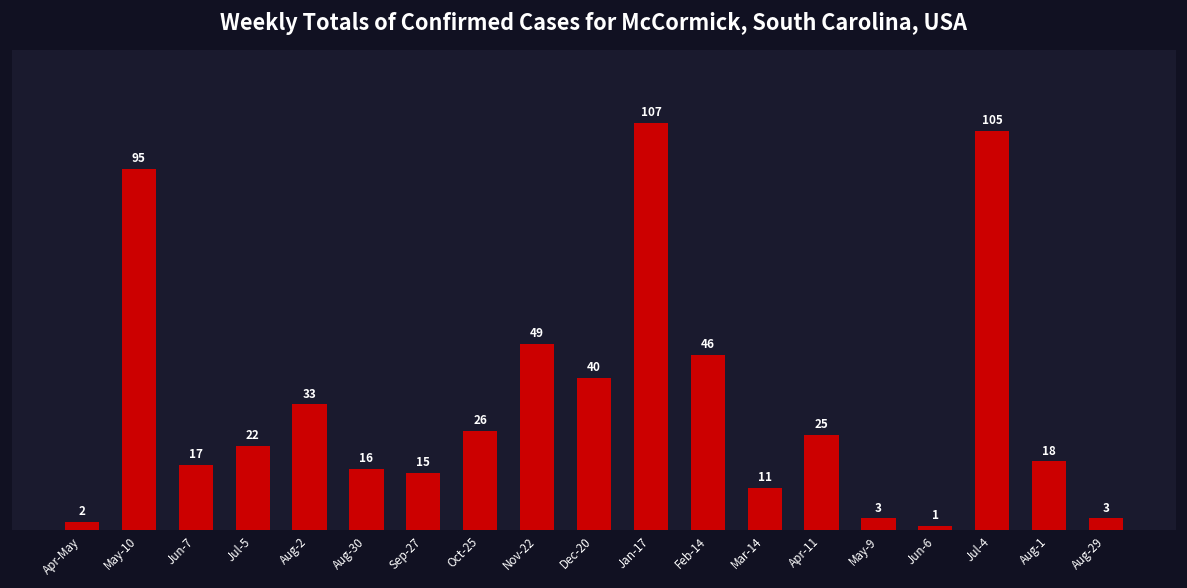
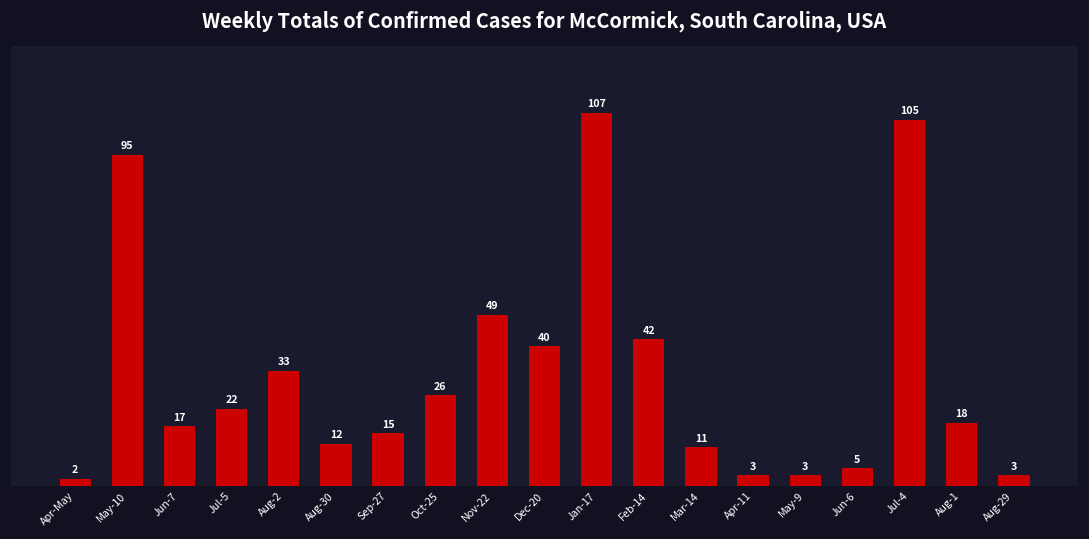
Aug-30: 16 -> 12
Feb-14: 46 -> 42
Apr-11: 25 -> 3
Jun-6: 1 -> 5
